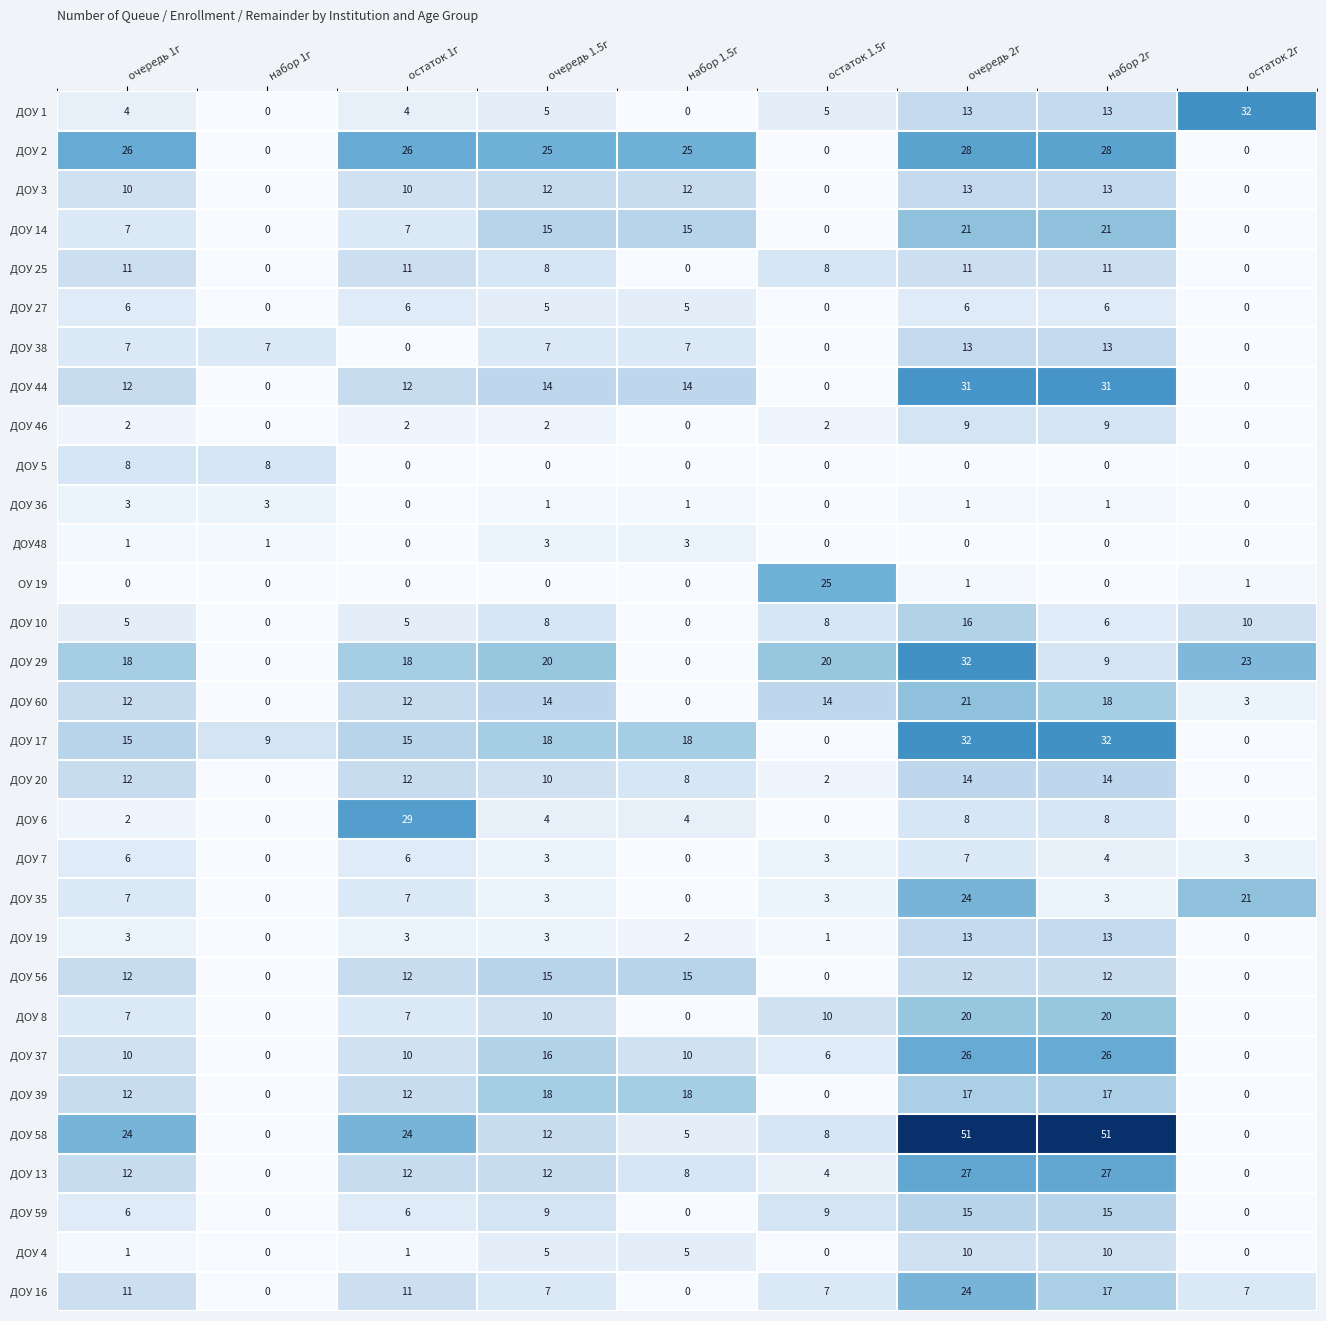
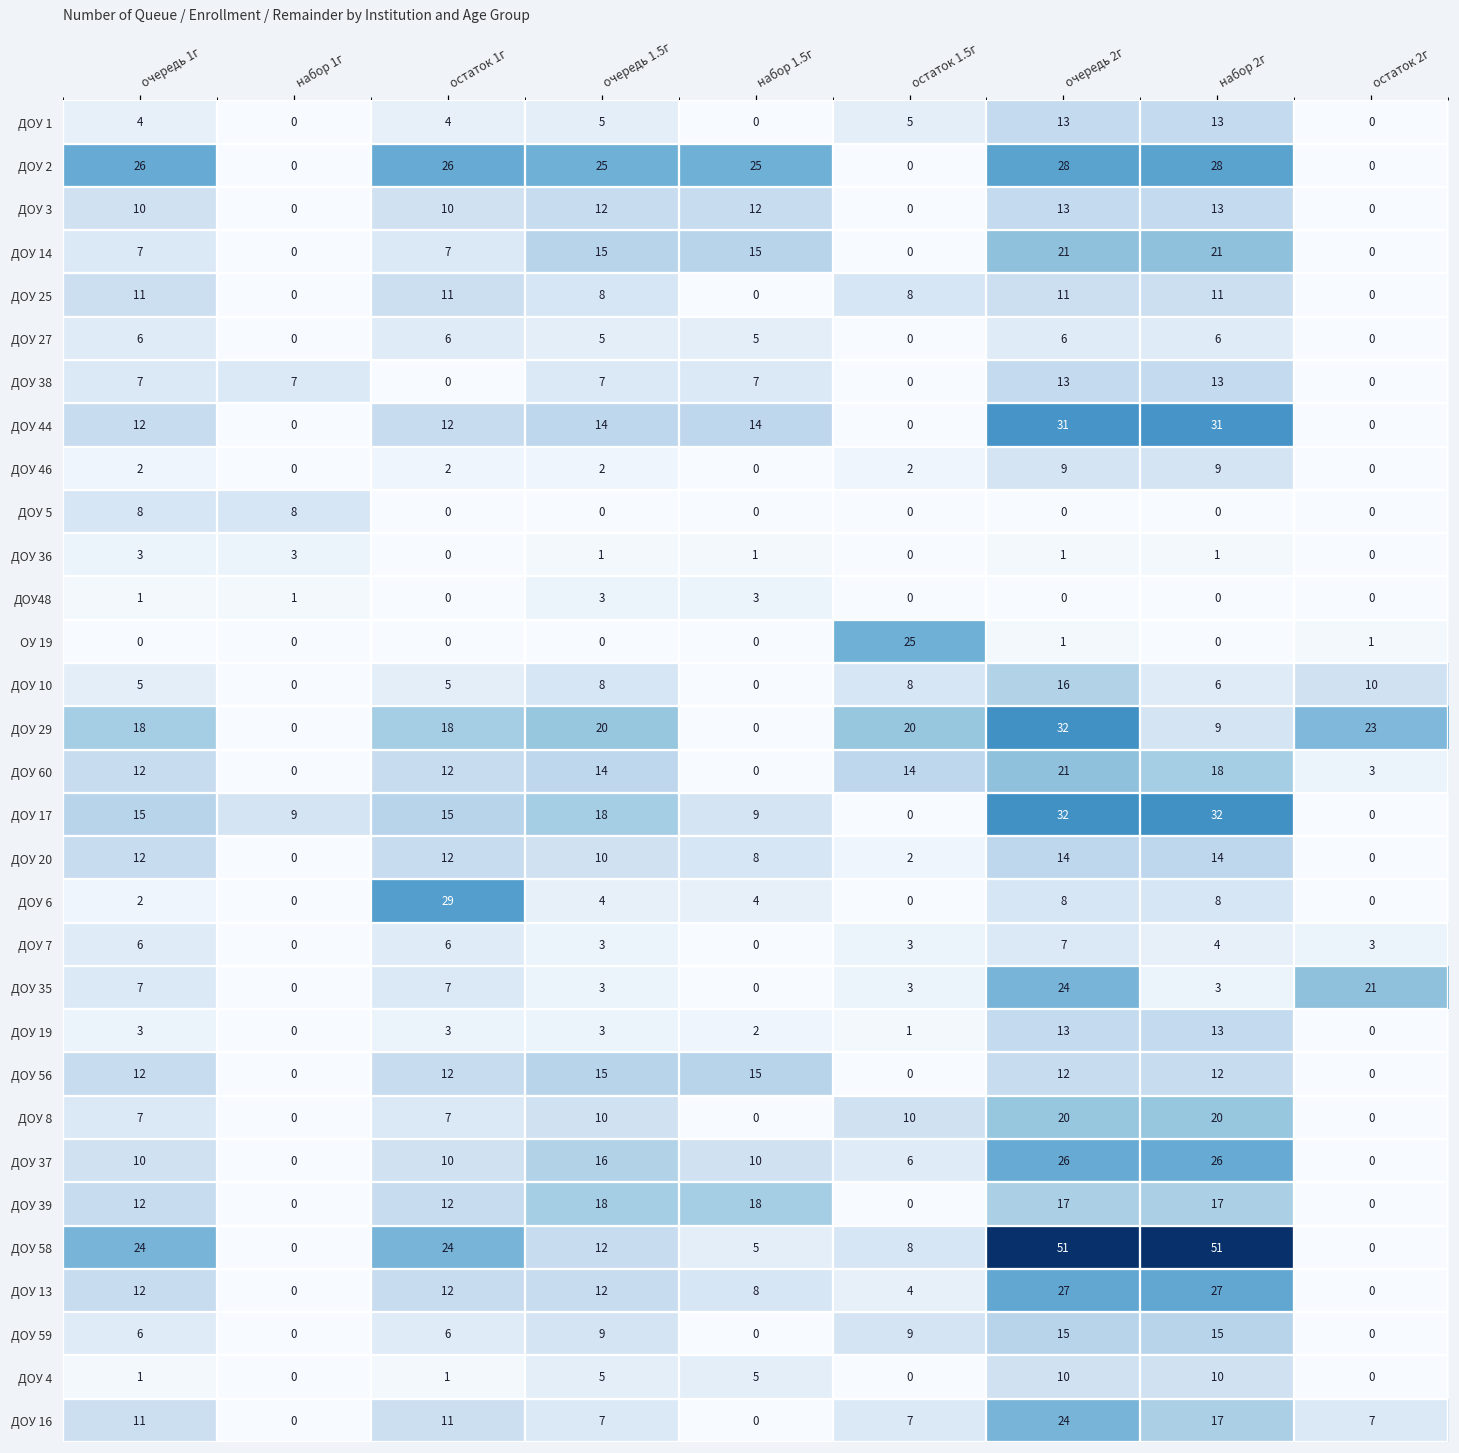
ДОУ 1, остаток 2г: 32 -> 0
ДОУ 17, набор 1.5г: 18 -> 9
